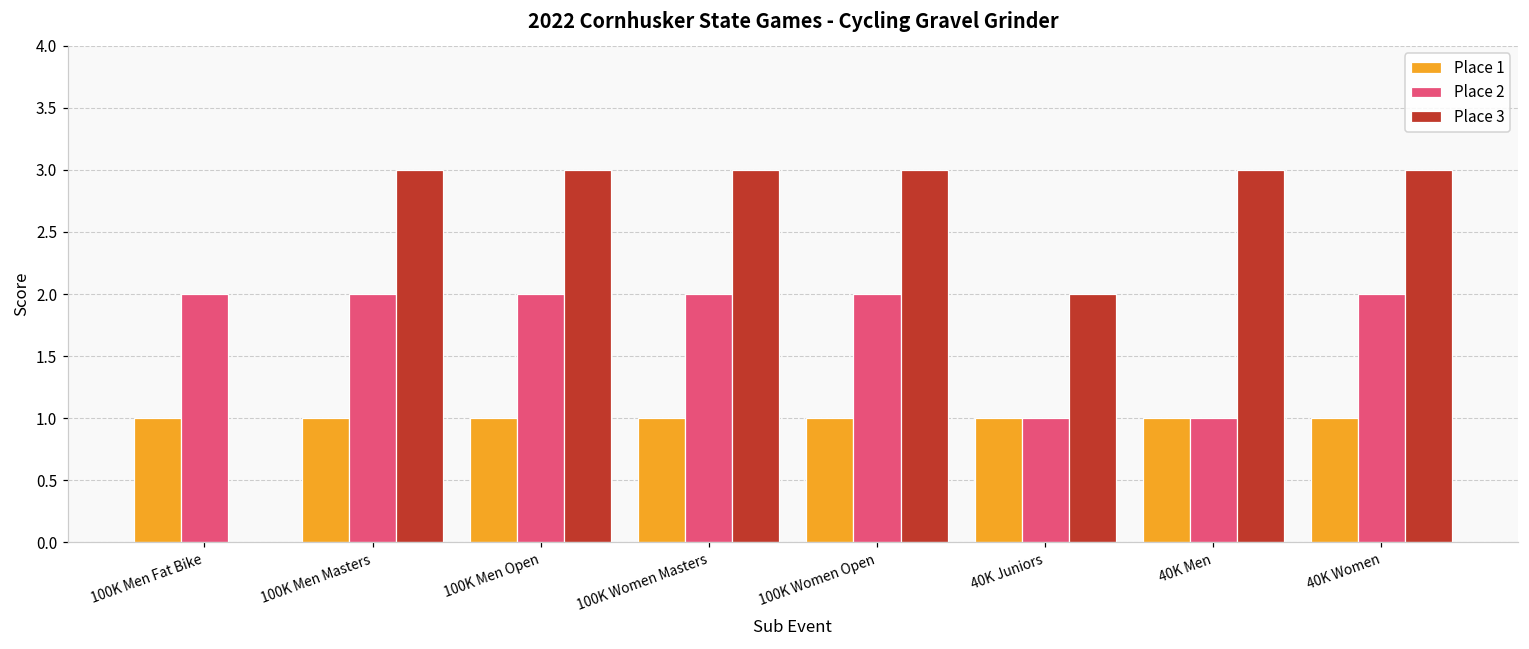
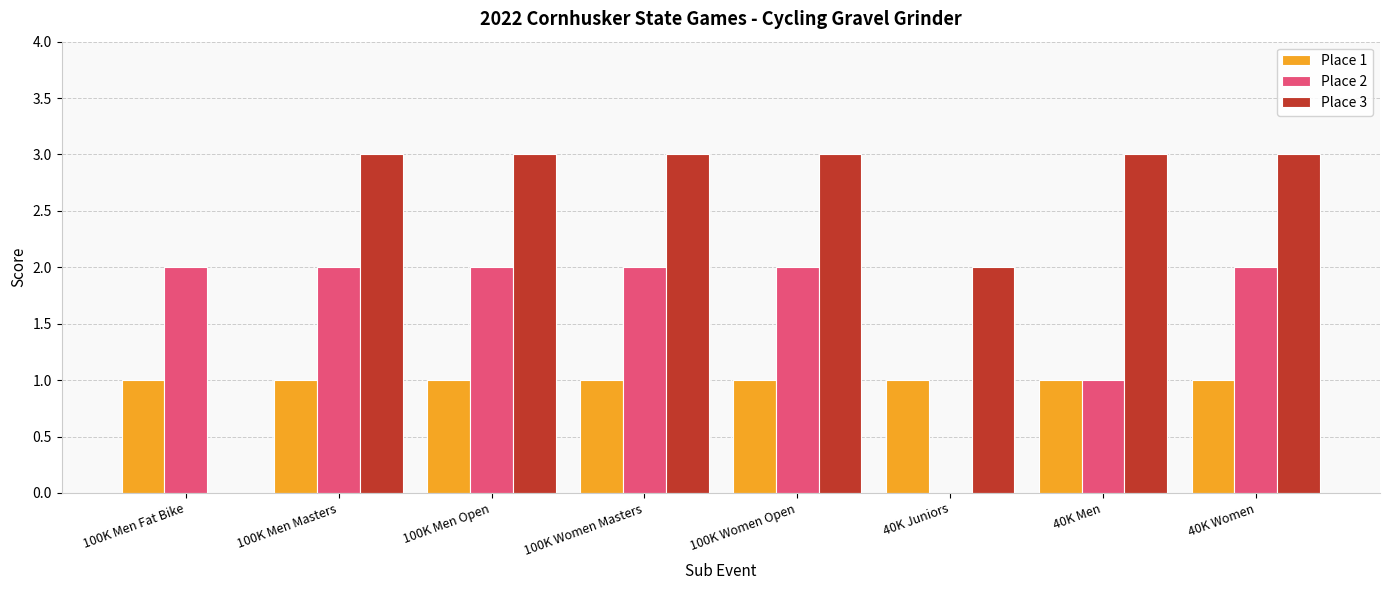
Place 2, 40K Juniors: 1 -> 0
